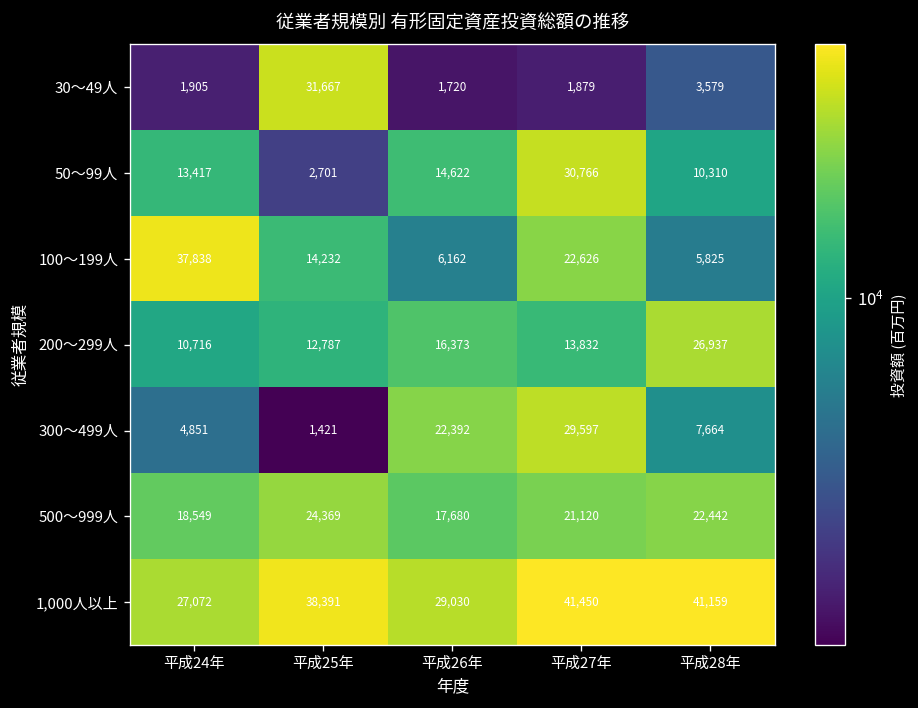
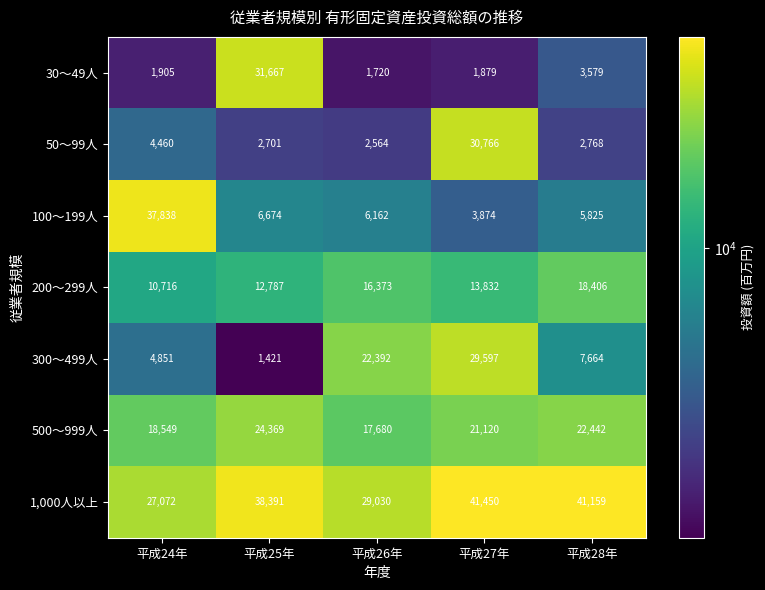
50～99人, 平成24年: 13,417 -> 4,460
50～99人, 平成26年: 14,622 -> 2,564
50～99人, 平成28年: 10,310 -> 2,768
100～199人, 平成25年: 14,232 -> 6,674
100～199人, 平成27年: 22,626 -> 3,874
200～299人, 平成28年: 26,937 -> 18,406
